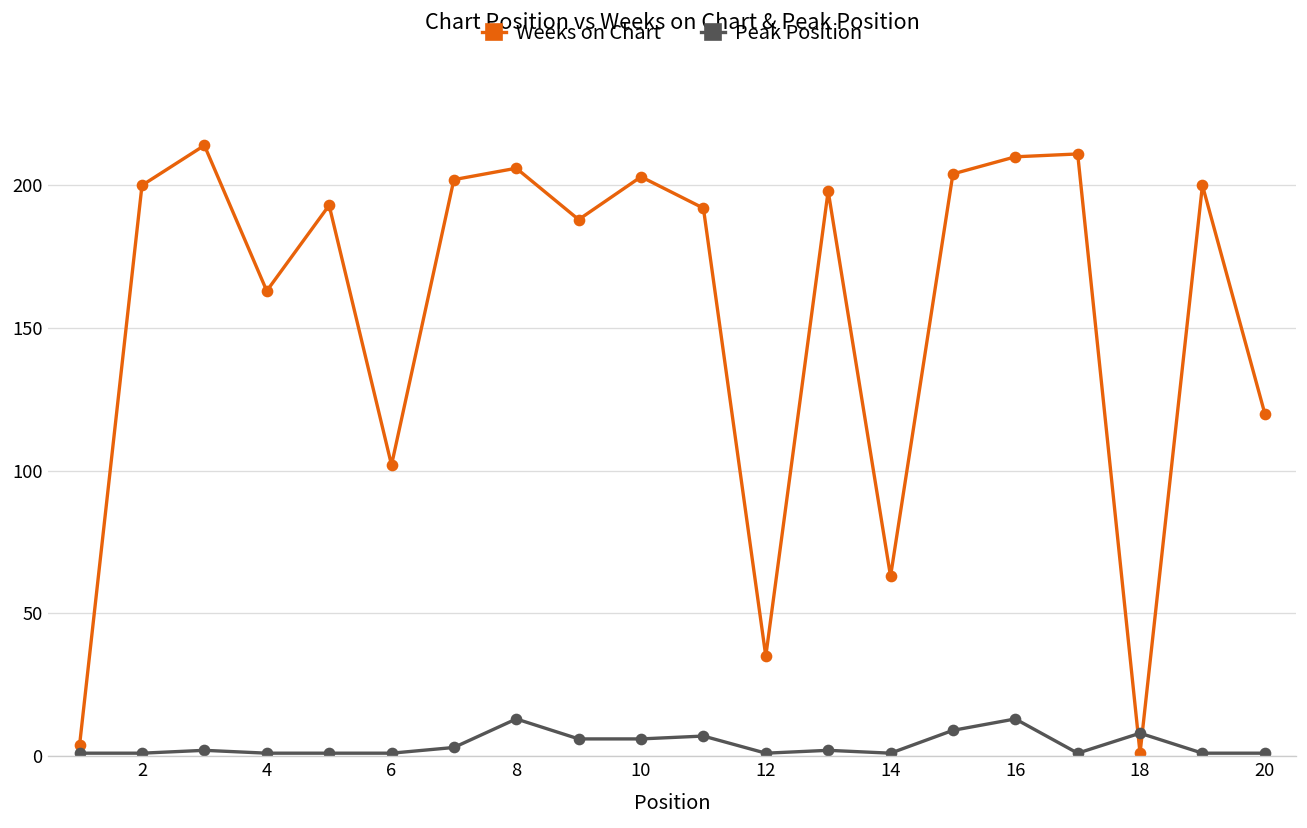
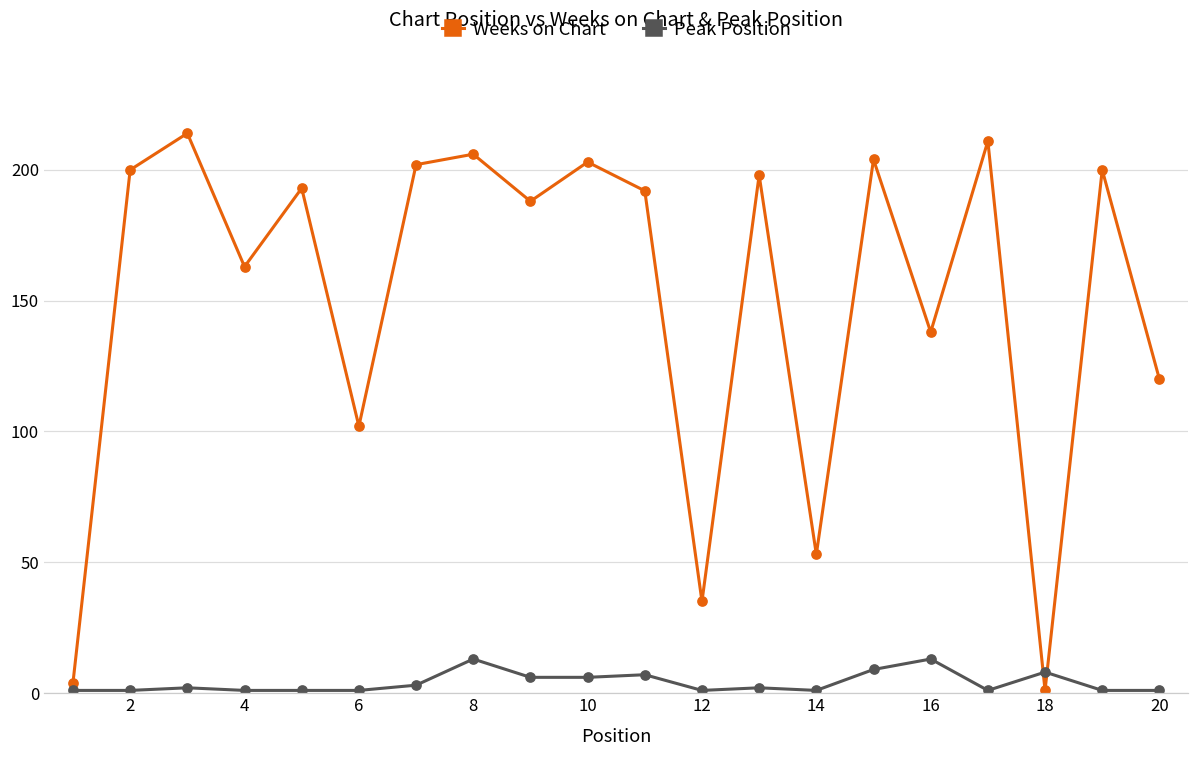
Weeks on Chart, 14: 63 -> 53
Weeks on Chart, 16: 210 -> 138
